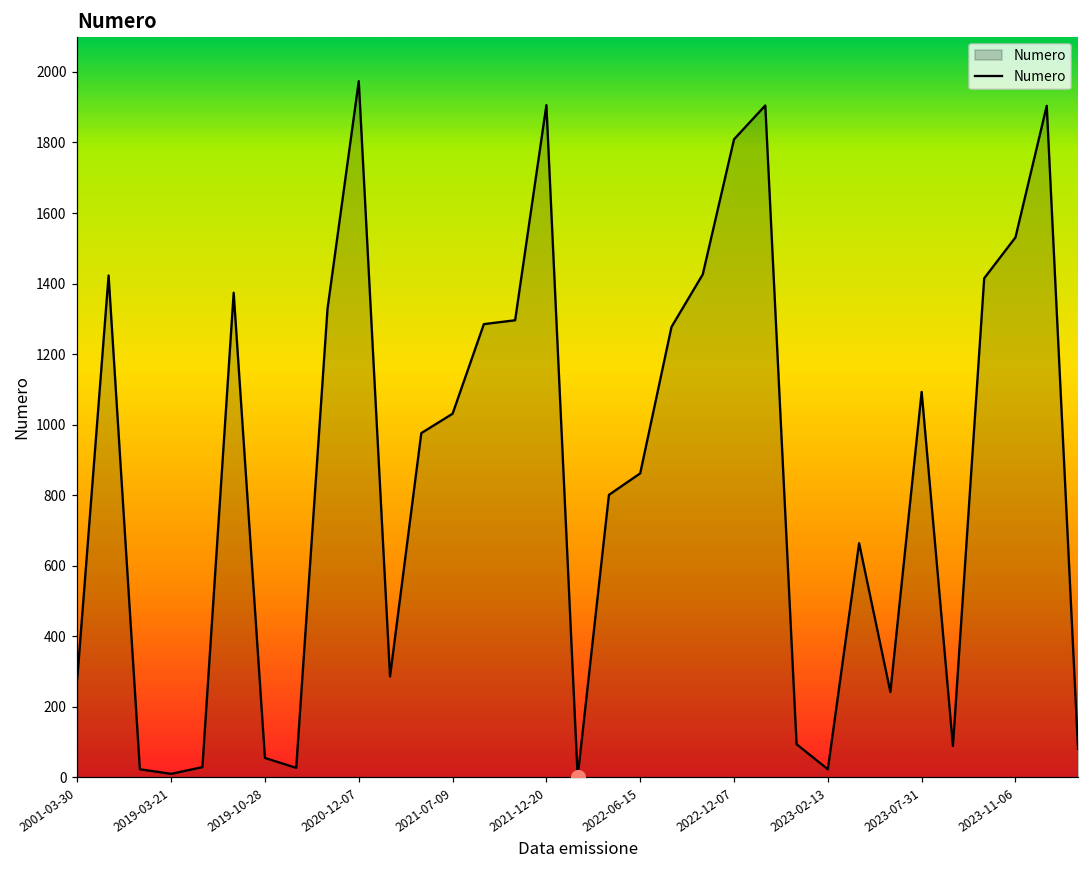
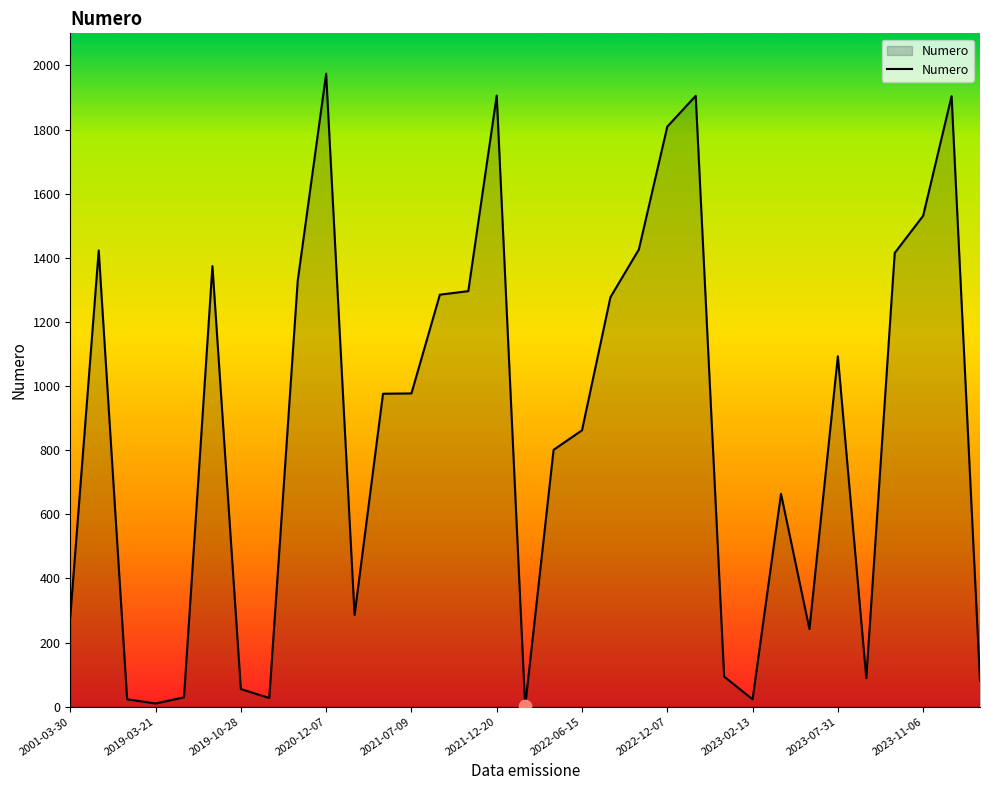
Numero, 2021-07-09: 1030 -> 980
